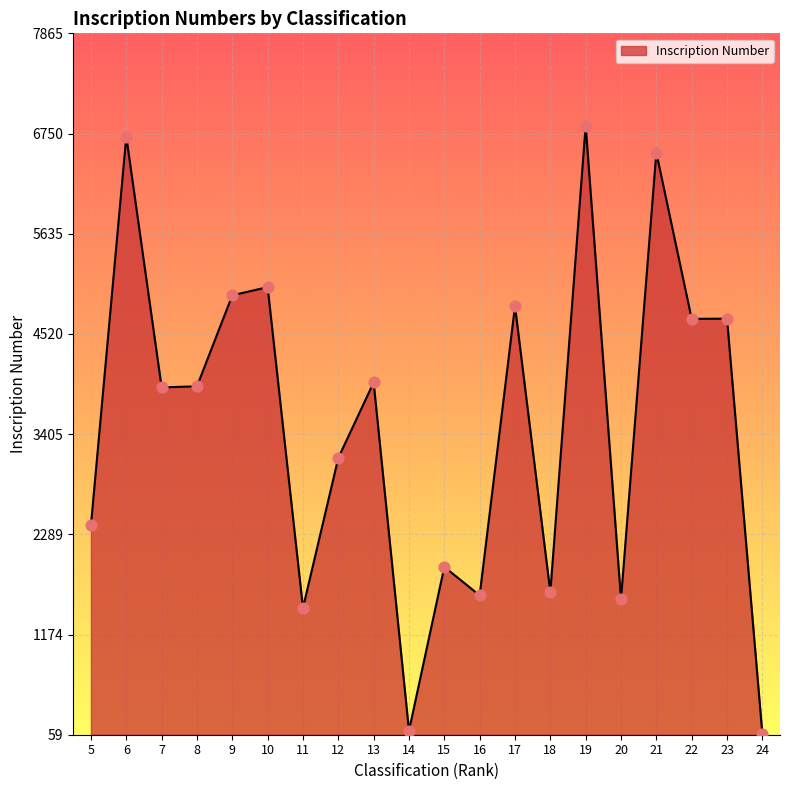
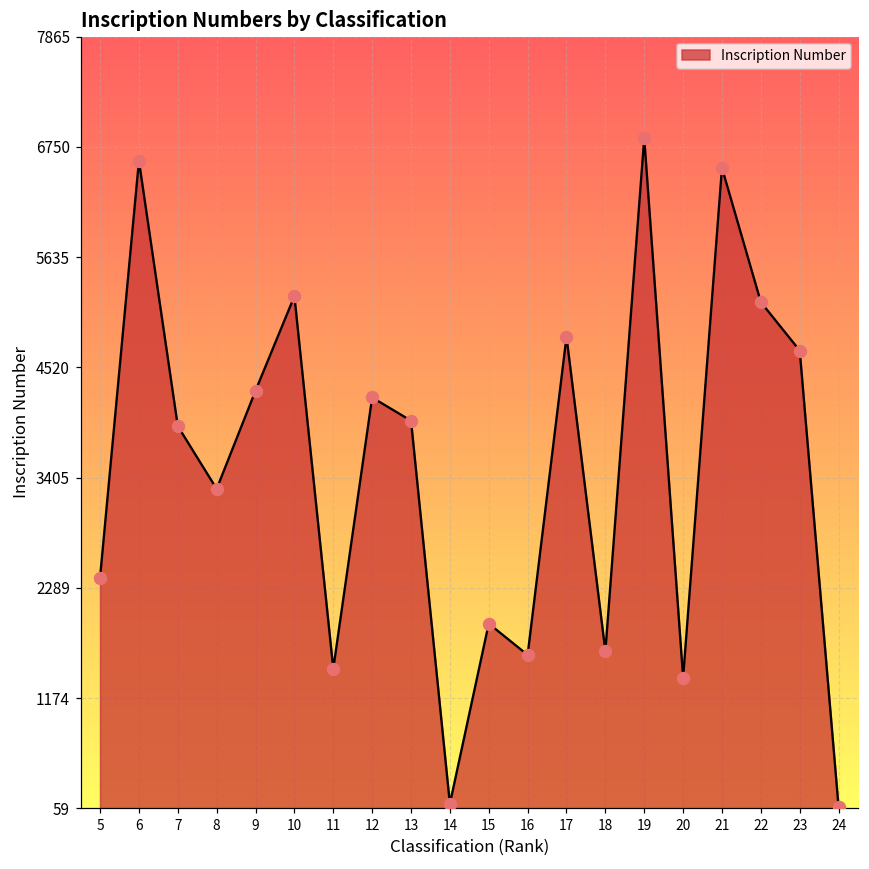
6: 6700 -> 6600
8: 3900 -> 3300
9: 5000 -> 4300
10: 5000 -> 5200
12: 3100 -> 4200
20: 1600 -> 1400
22: 4700 -> 5200
